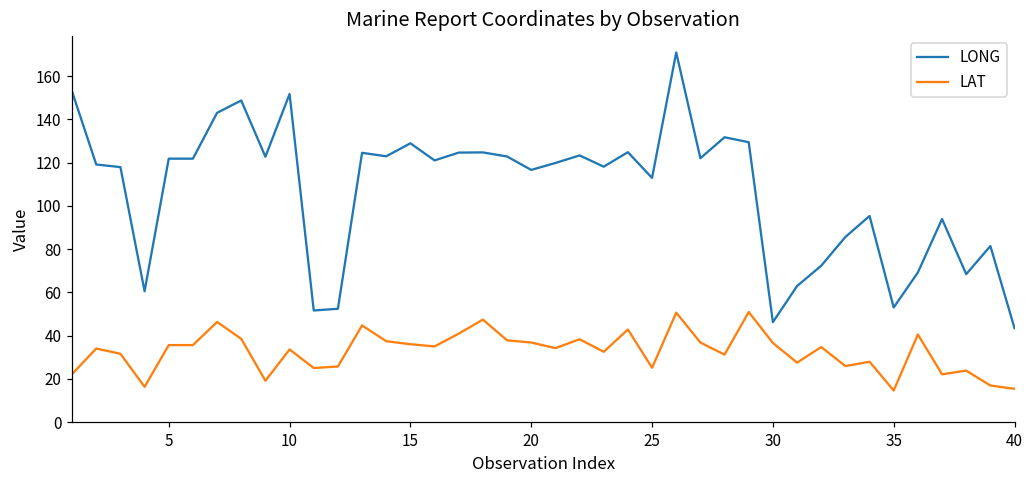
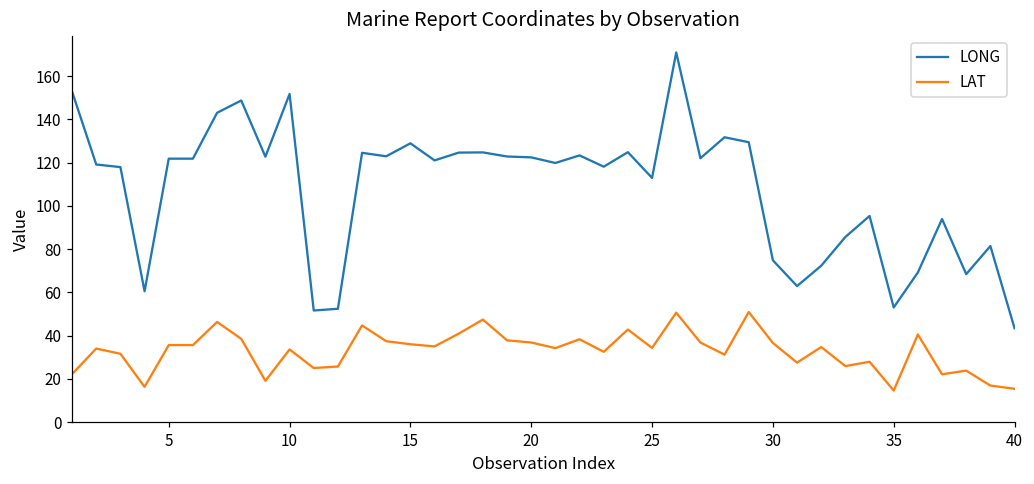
LONG, 20: 117 -> 122
LAT, 25: 25 -> 34
LONG, 30: 46 -> 75
